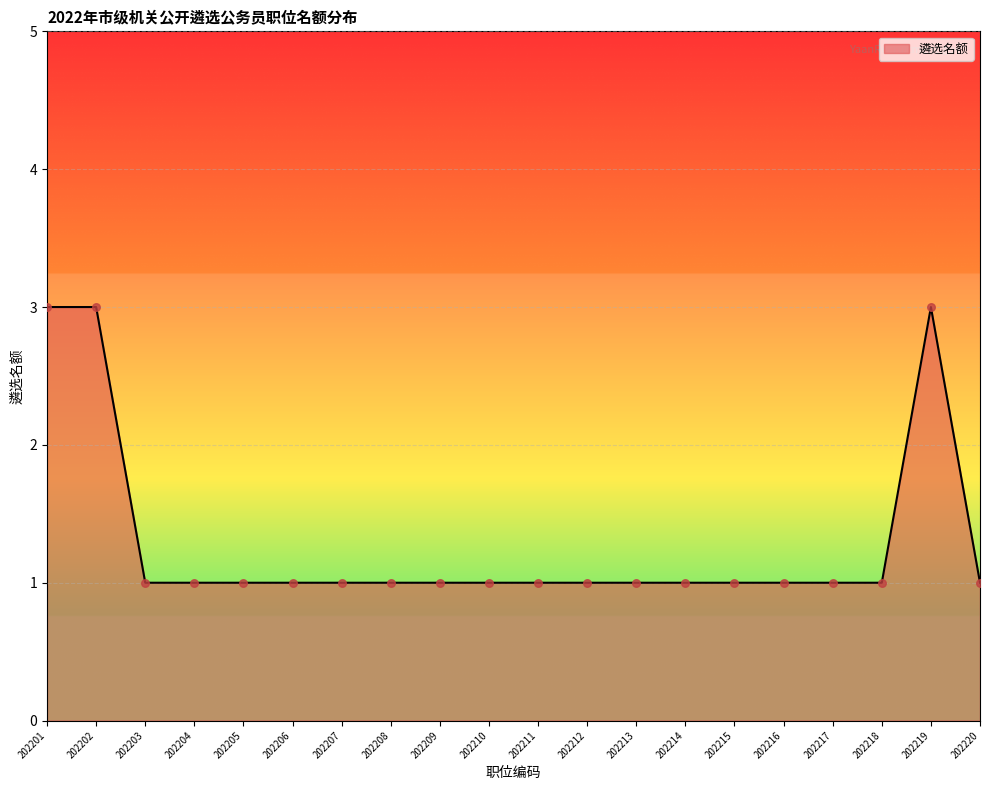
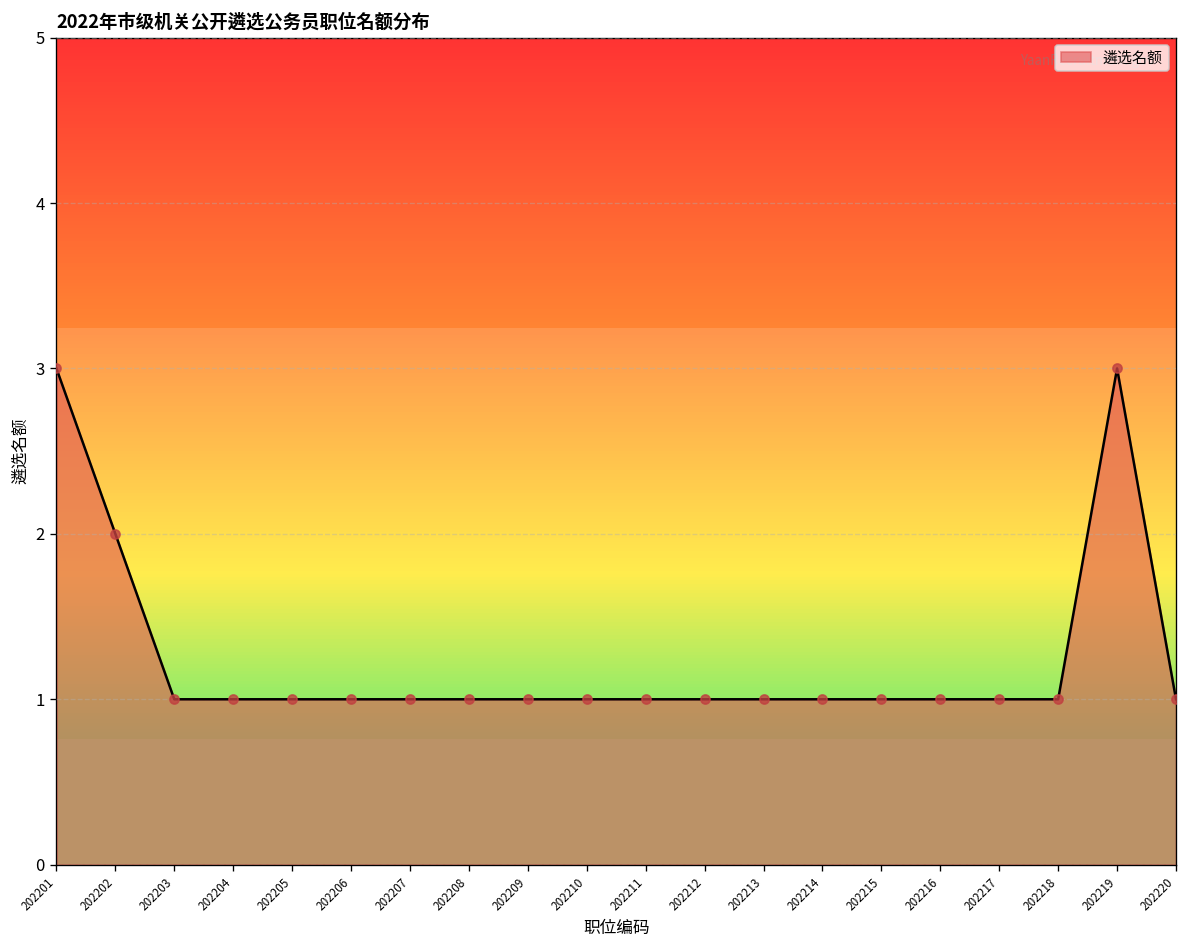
202202: 3 -> 2
